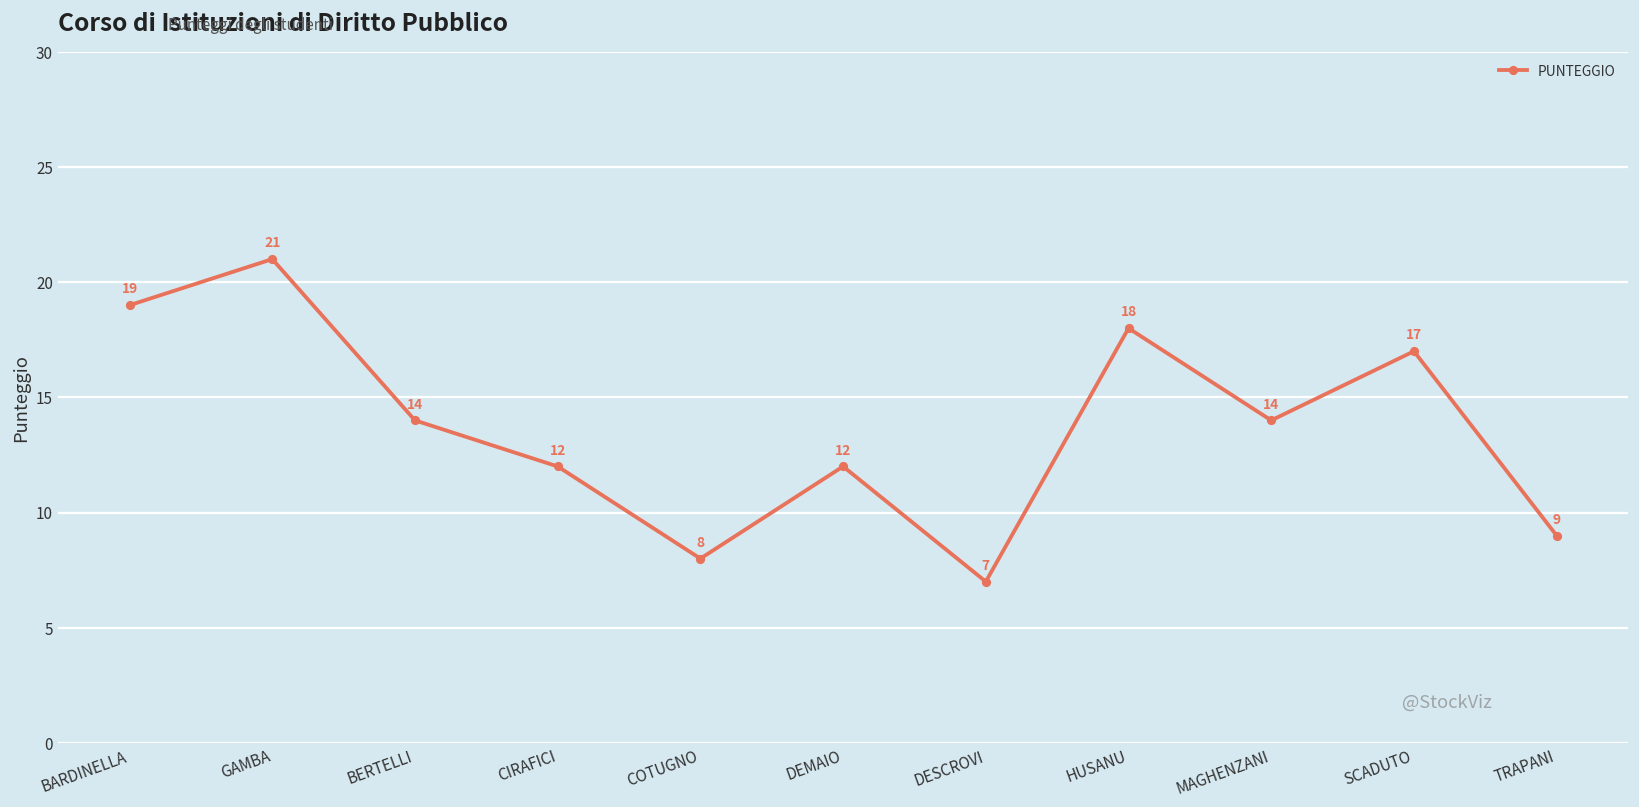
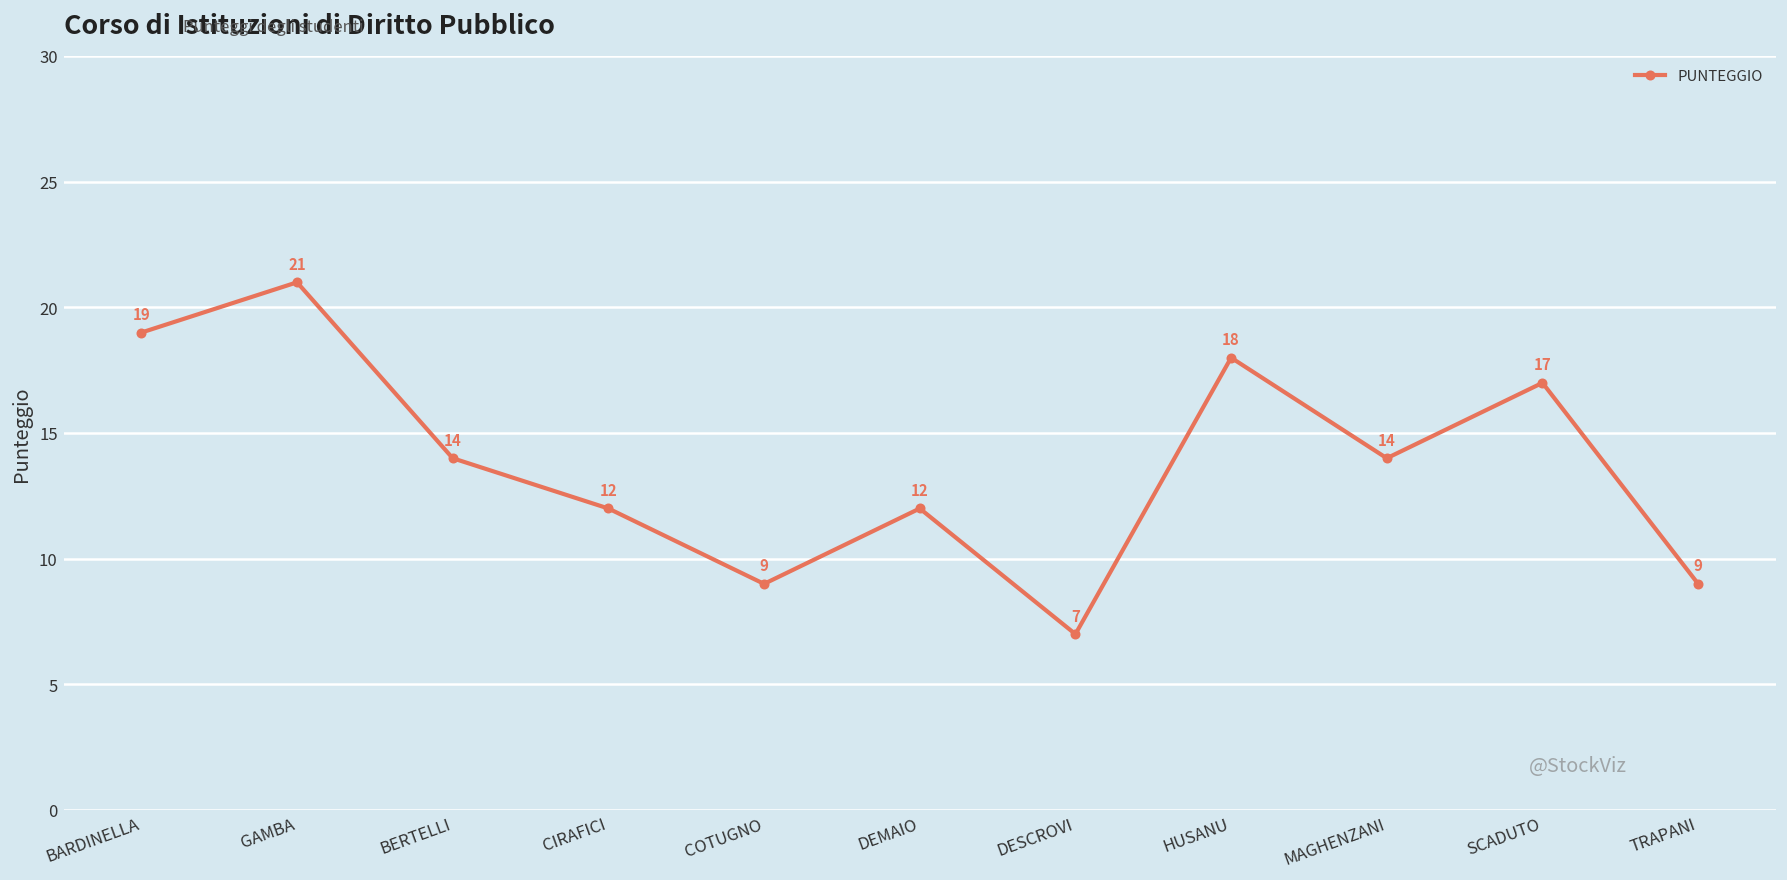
COTUGNO: 8 -> 9
